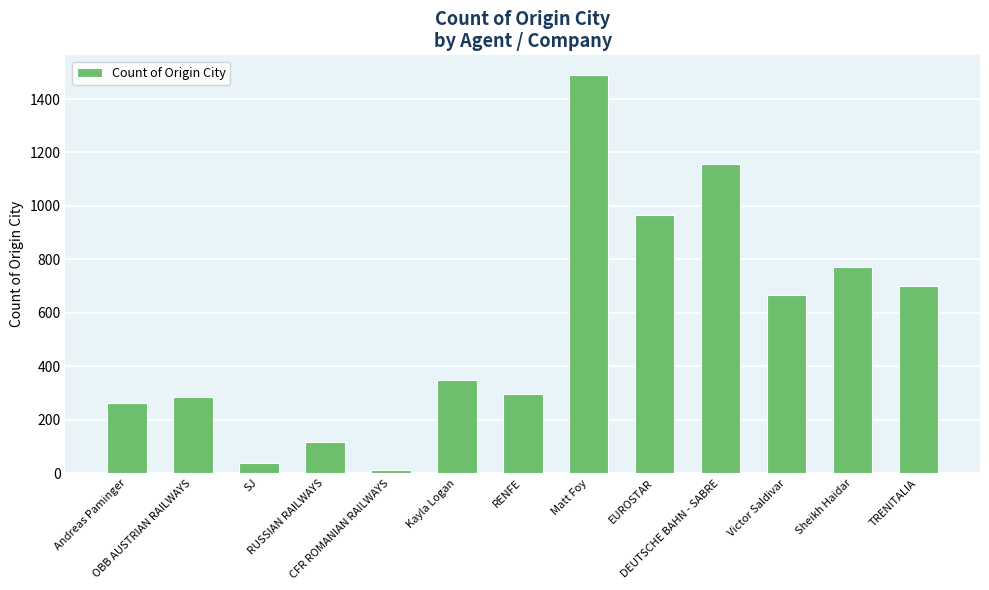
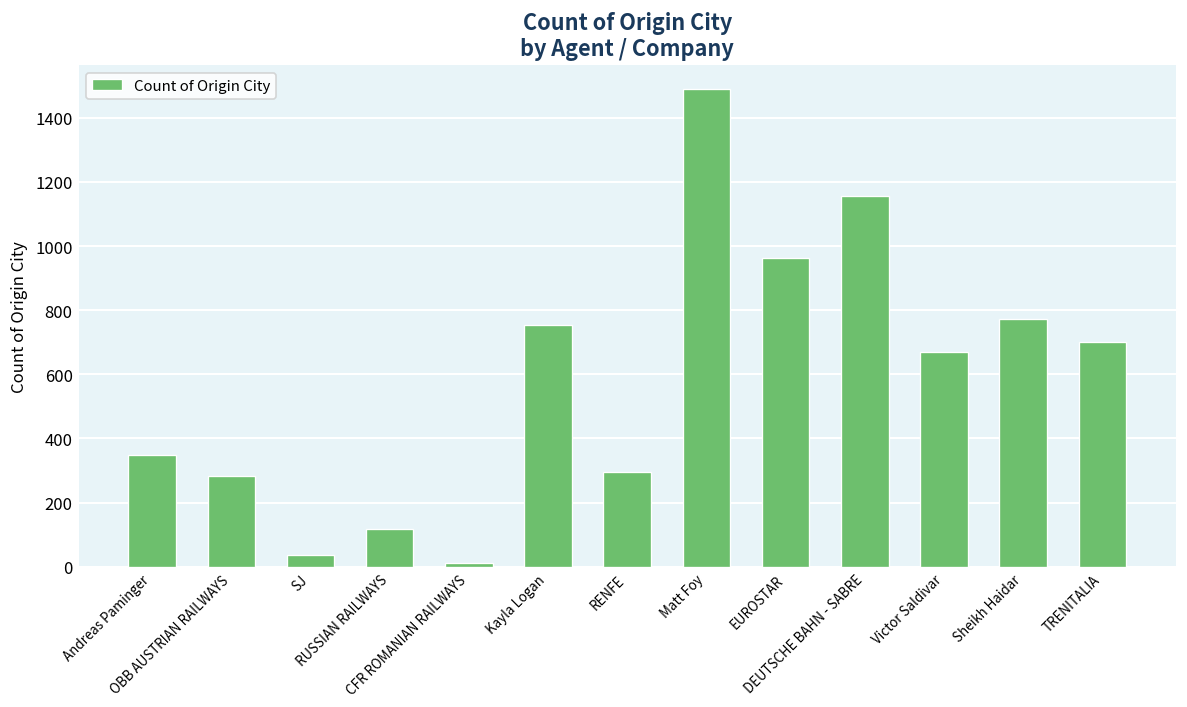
Andreas Paminger: 260 -> 350
Kayla Logan: 350 -> 760
